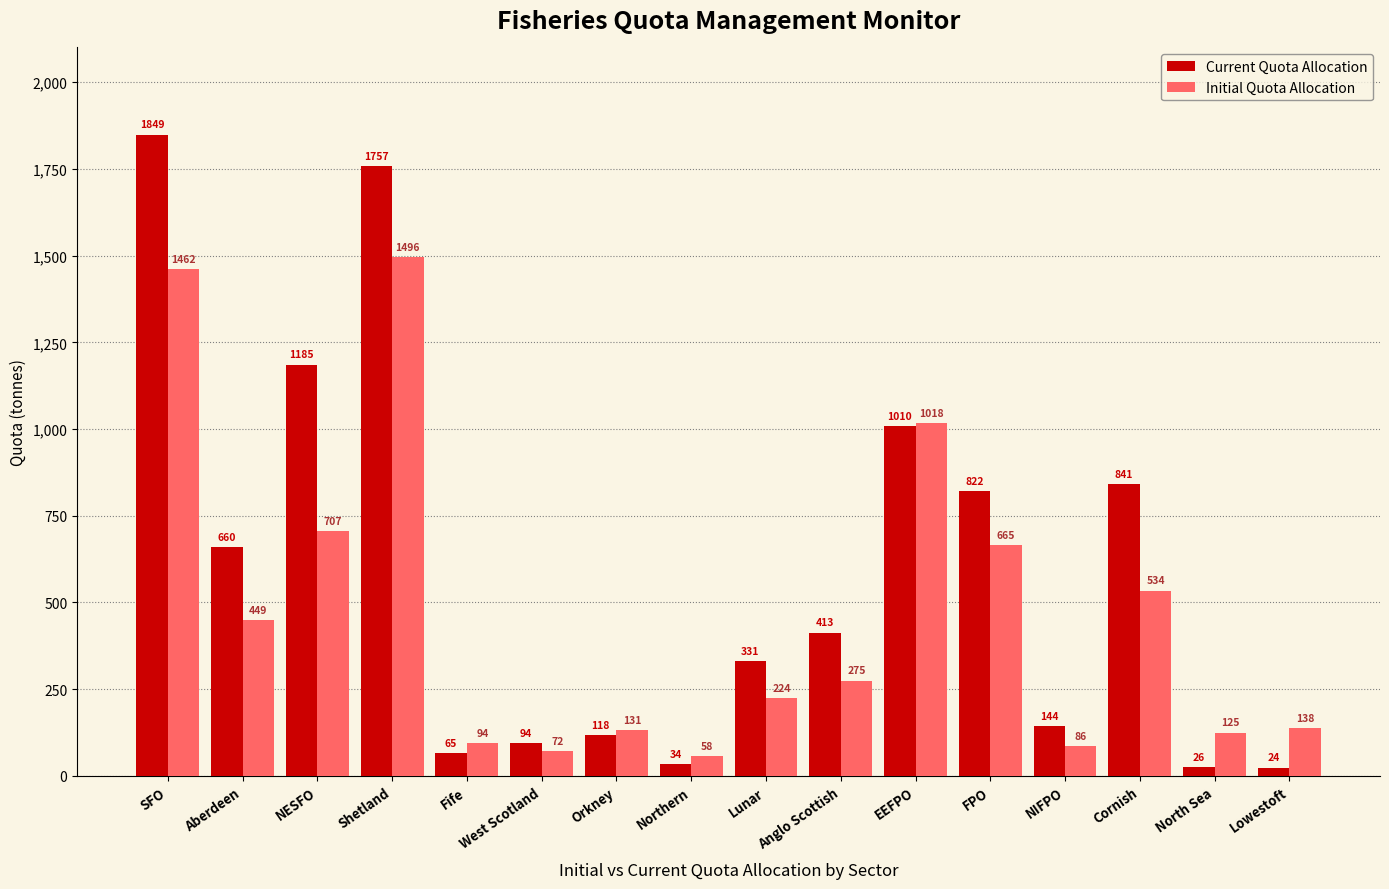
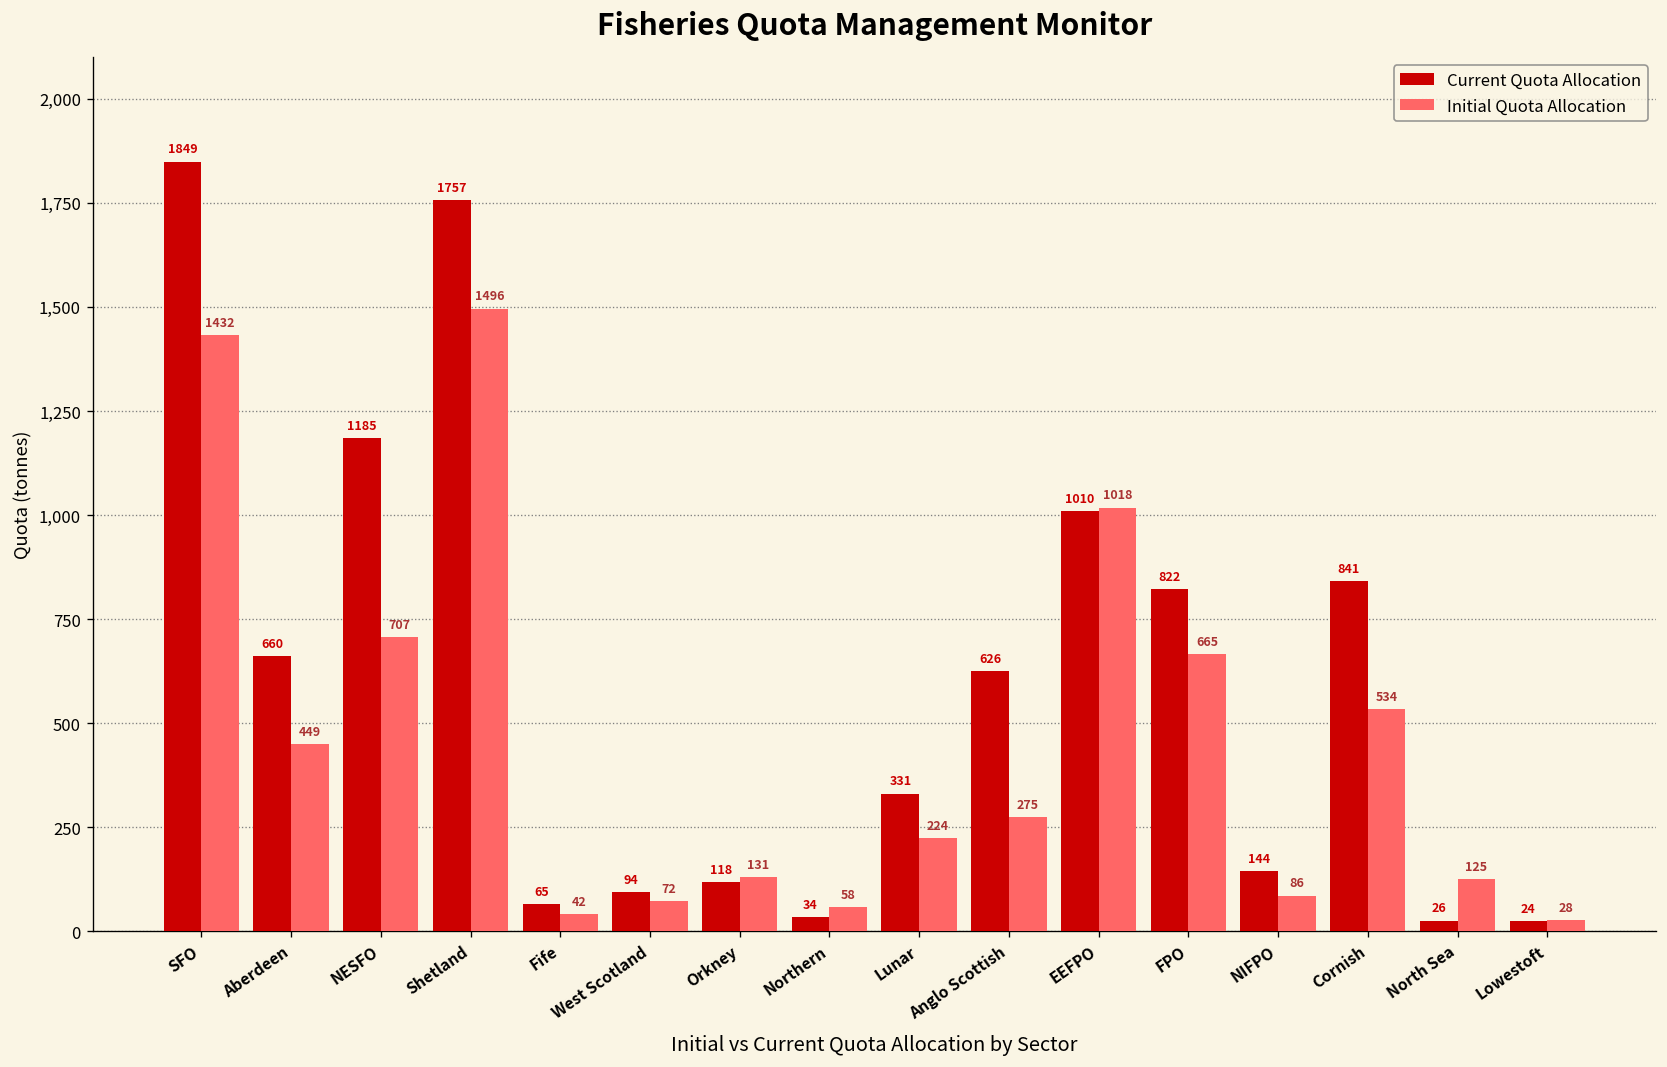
Initial Quota Allocation, SFO: 1462 -> 1432
Initial Quota Allocation, Fife: 94 -> 42
Current Quota Allocation, Anglo Scottish: 413 -> 626
Initial Quota Allocation, Lowestoft: 138 -> 28
